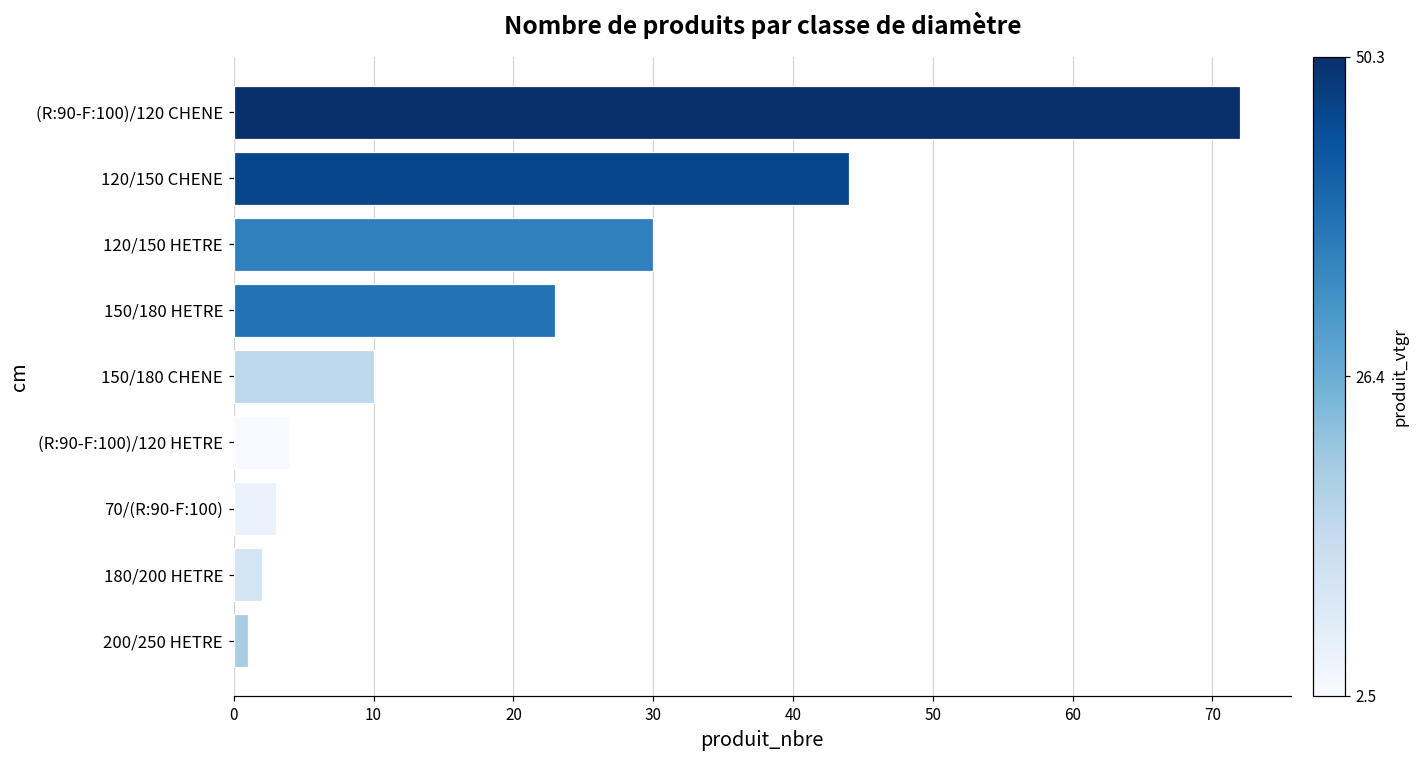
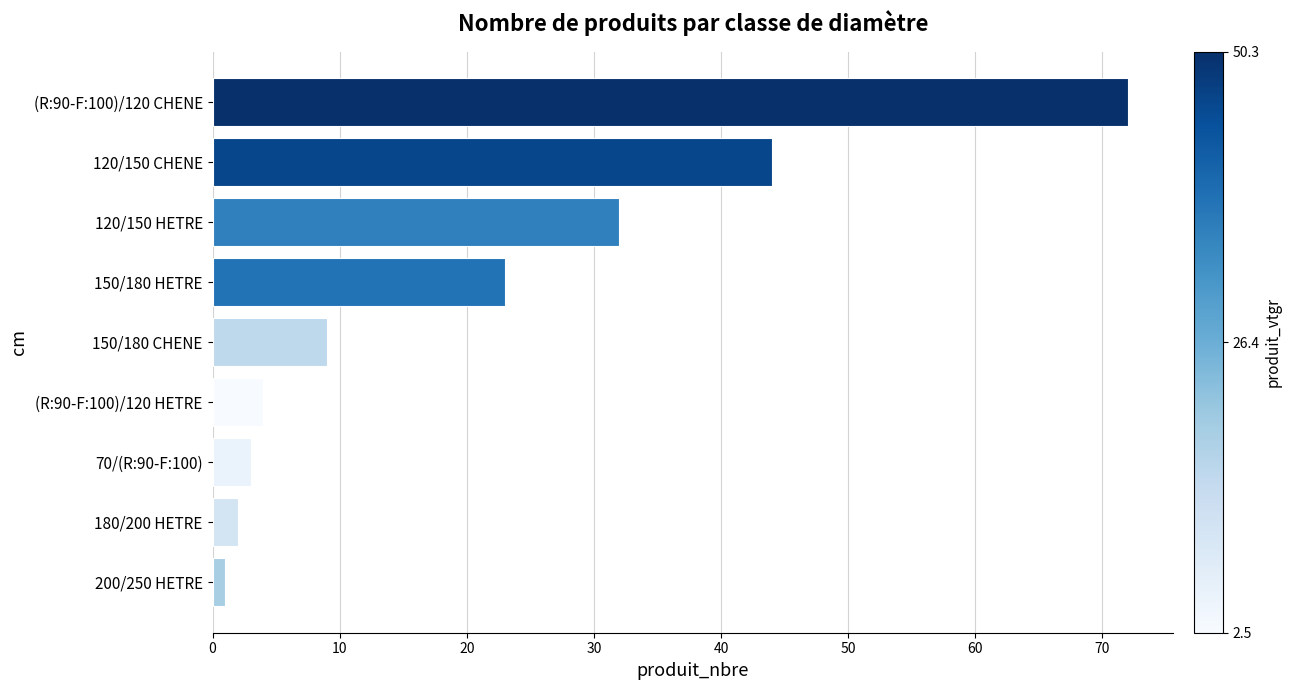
120/150 HETRE: 30 -> 32
150/180 CHENE: 10 -> 9
